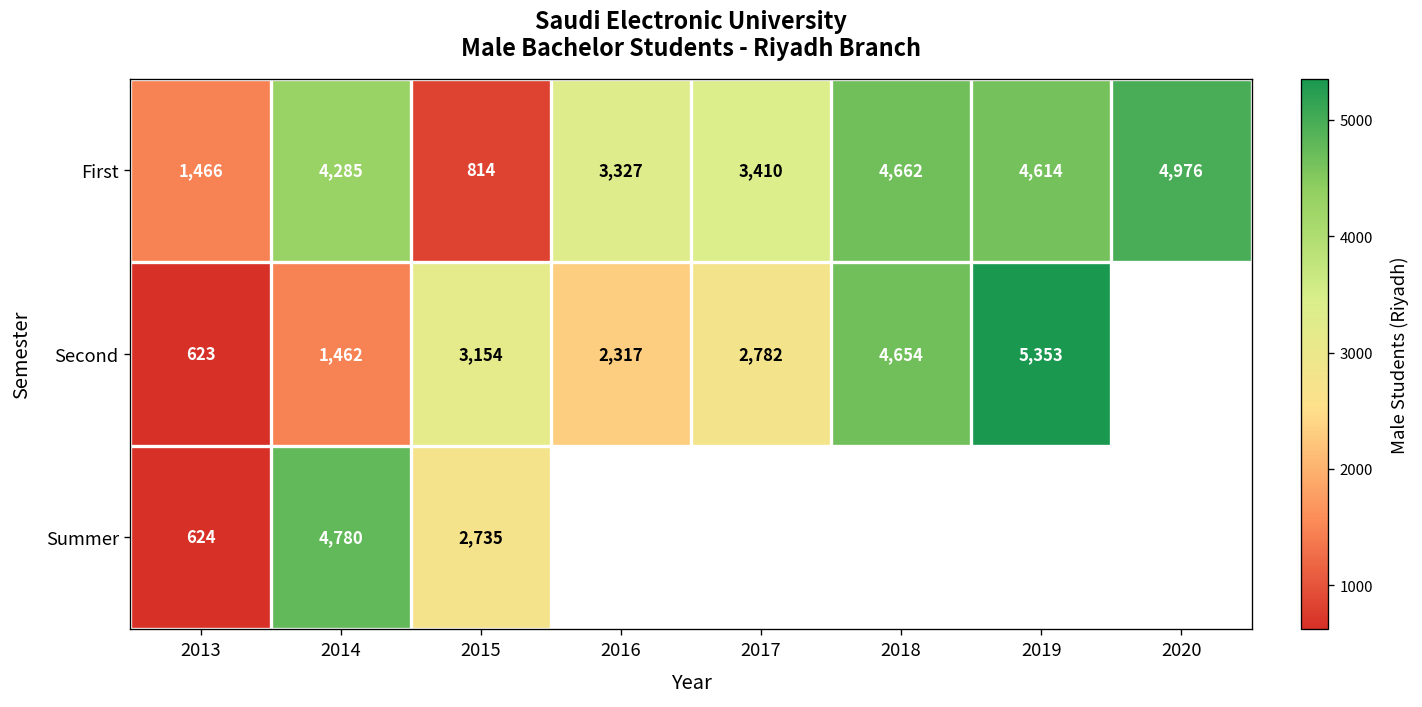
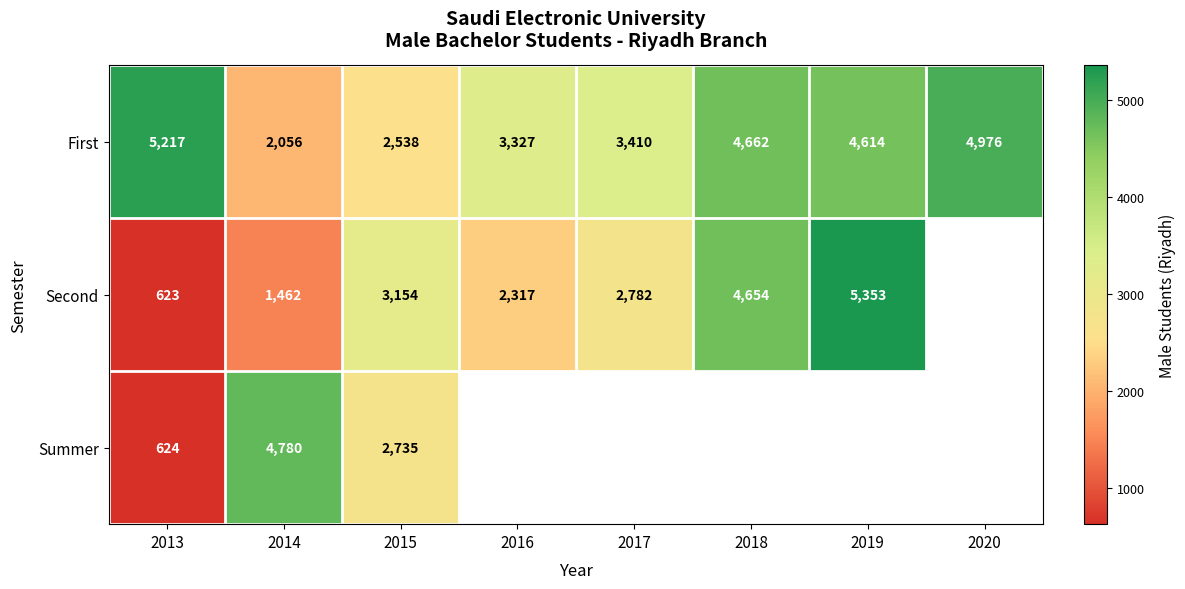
First, 2013: 1,466 -> 5,217
First, 2014: 4,285 -> 2,056
First, 2015: 814 -> 2,538
